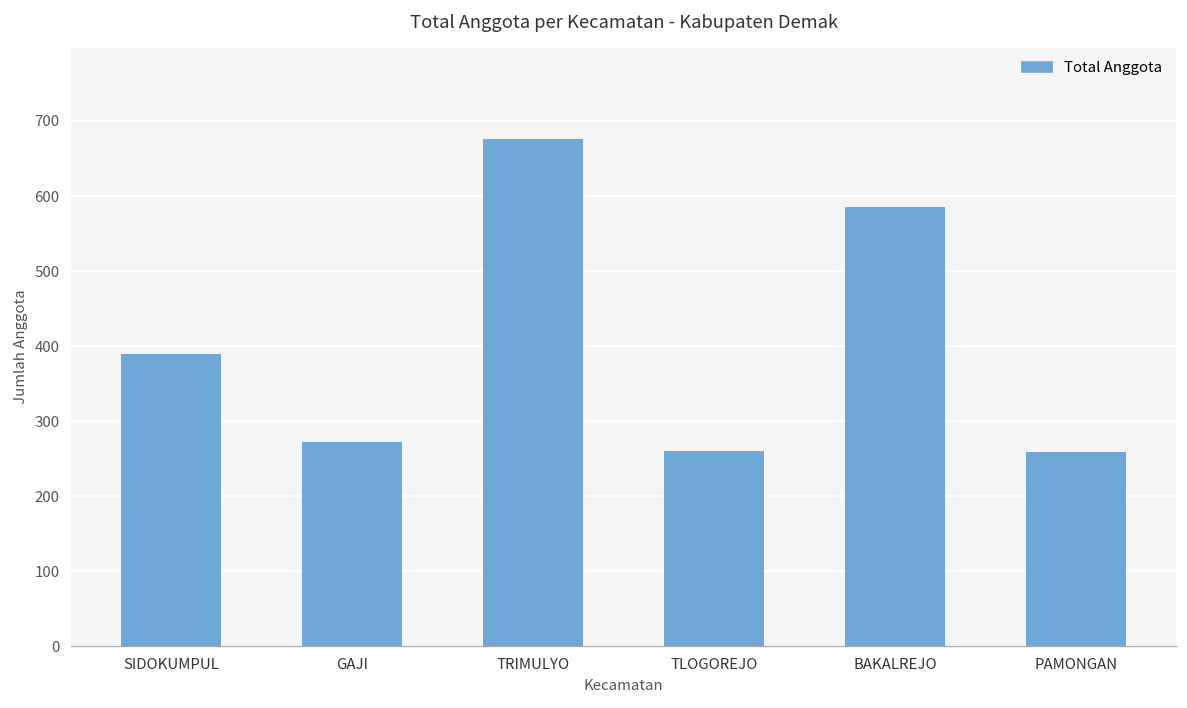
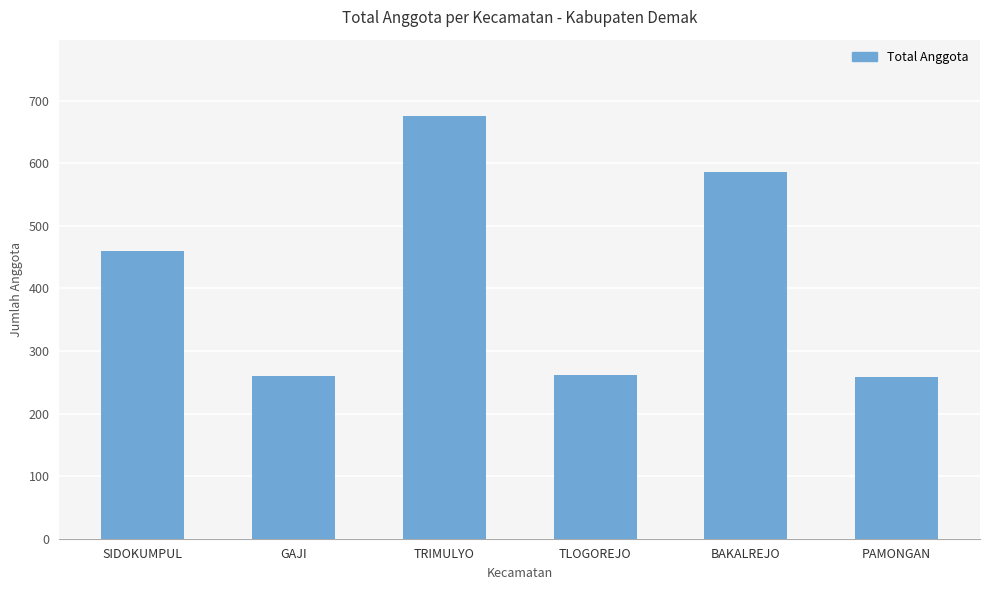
SIDOKUMPUL: 390 -> 460
GAJI: 270 -> 260
